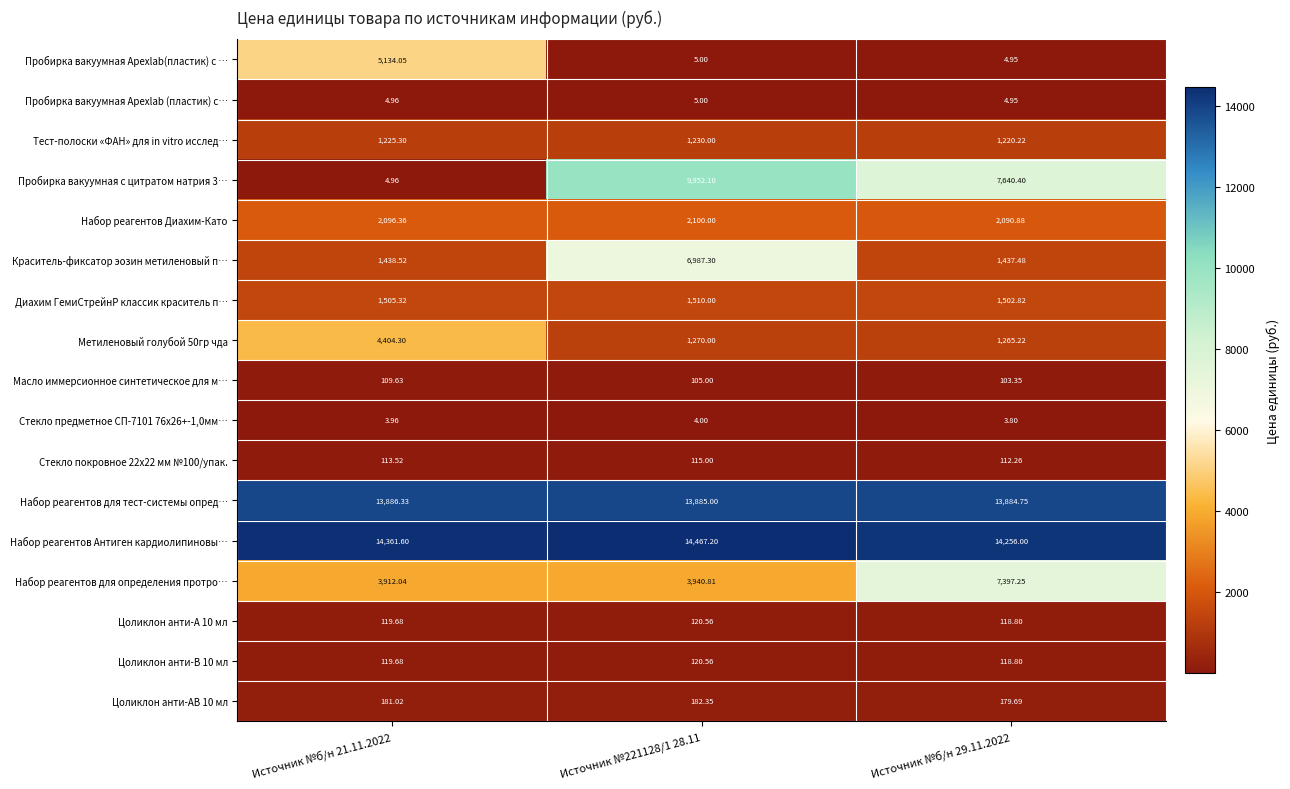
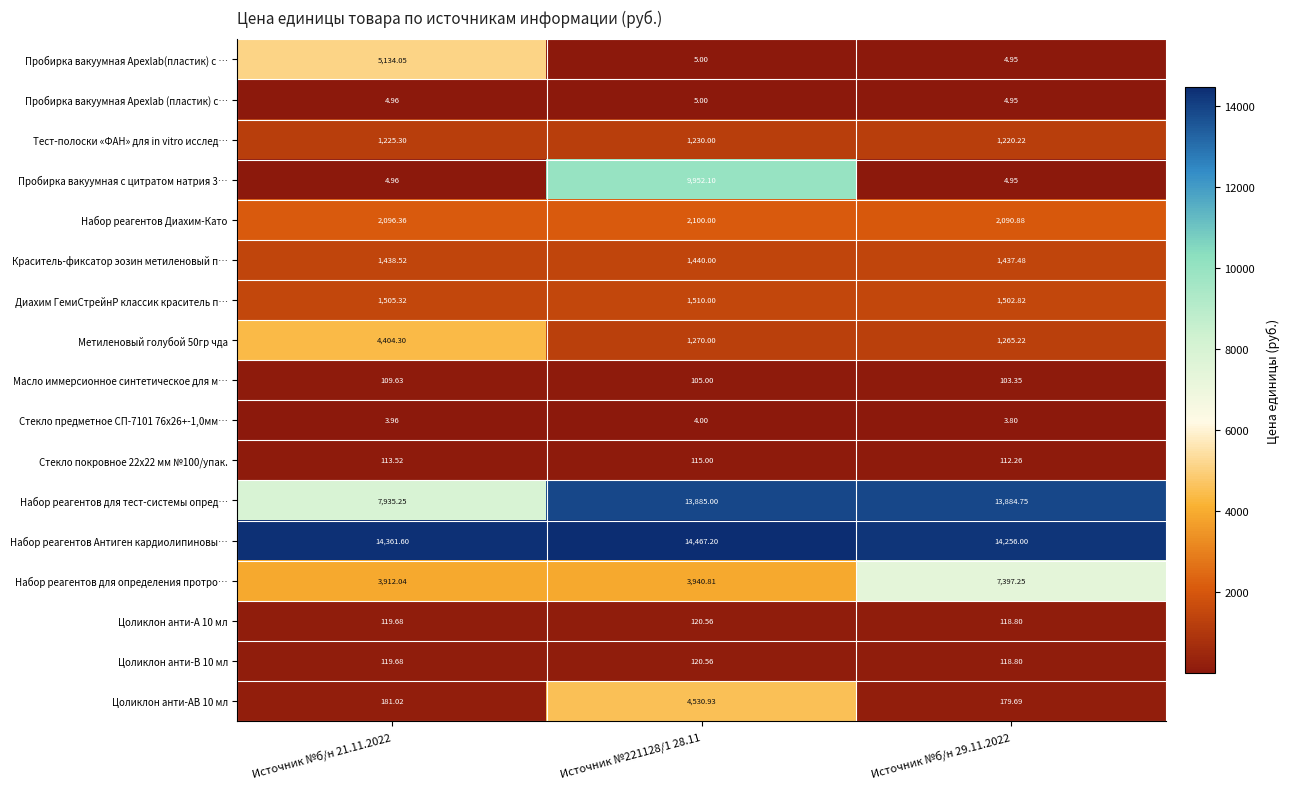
Пробирка вакуумная с цитратом натрия 3…, Источник №б/н 29.11.2022: 7,640.40 -> 4.95
Краситель-фиксатор эозин метиленовый п…, Источник №221128/1 28.11: 6,987.30 -> 1,440.00
Набор реагентов для тест-системы опред…, Источник №б/н 21.11.2022: 13,886.33 -> 7,935.25
Цоликлон анти-АВ 10 мл, Источник №221128/1 28.11: 182.35 -> 4,530.93
